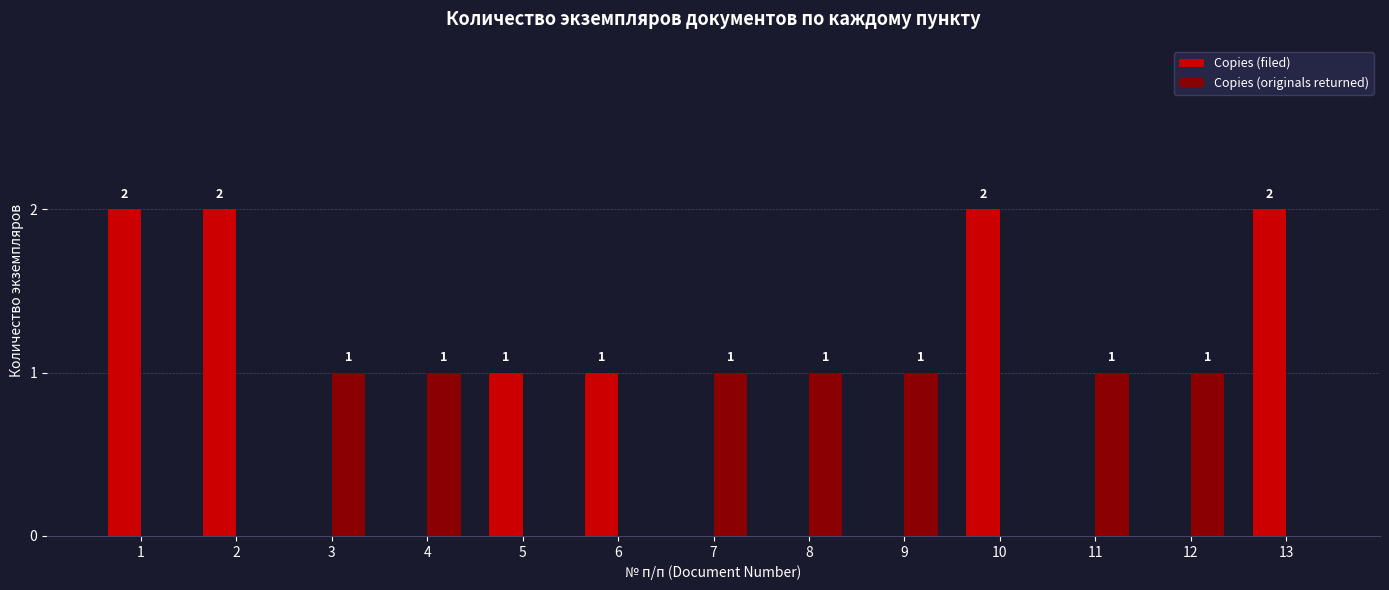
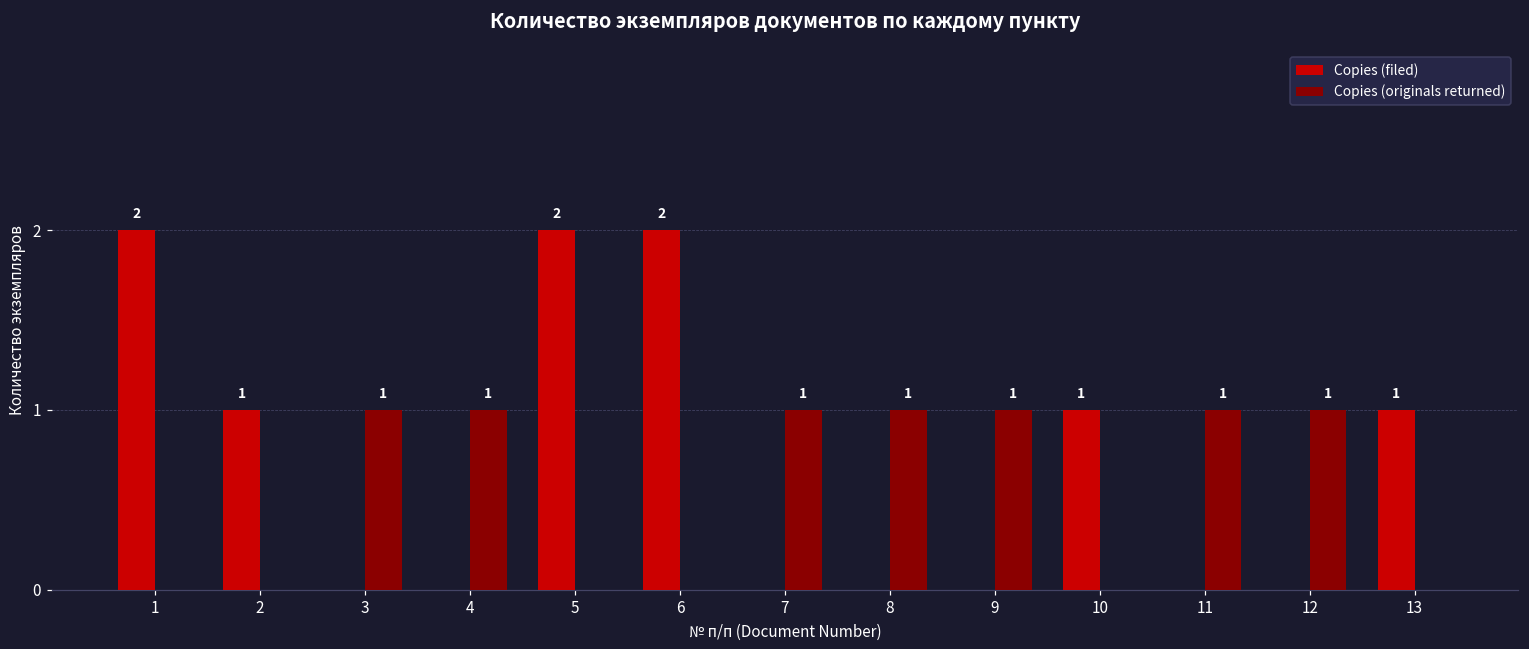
Copies (filed), 2: 2 -> 1
Copies (filed), 5: 1 -> 2
Copies (filed), 6: 1 -> 2
Copies (filed), 10: 2 -> 1
Copies (filed), 13: 2 -> 1
